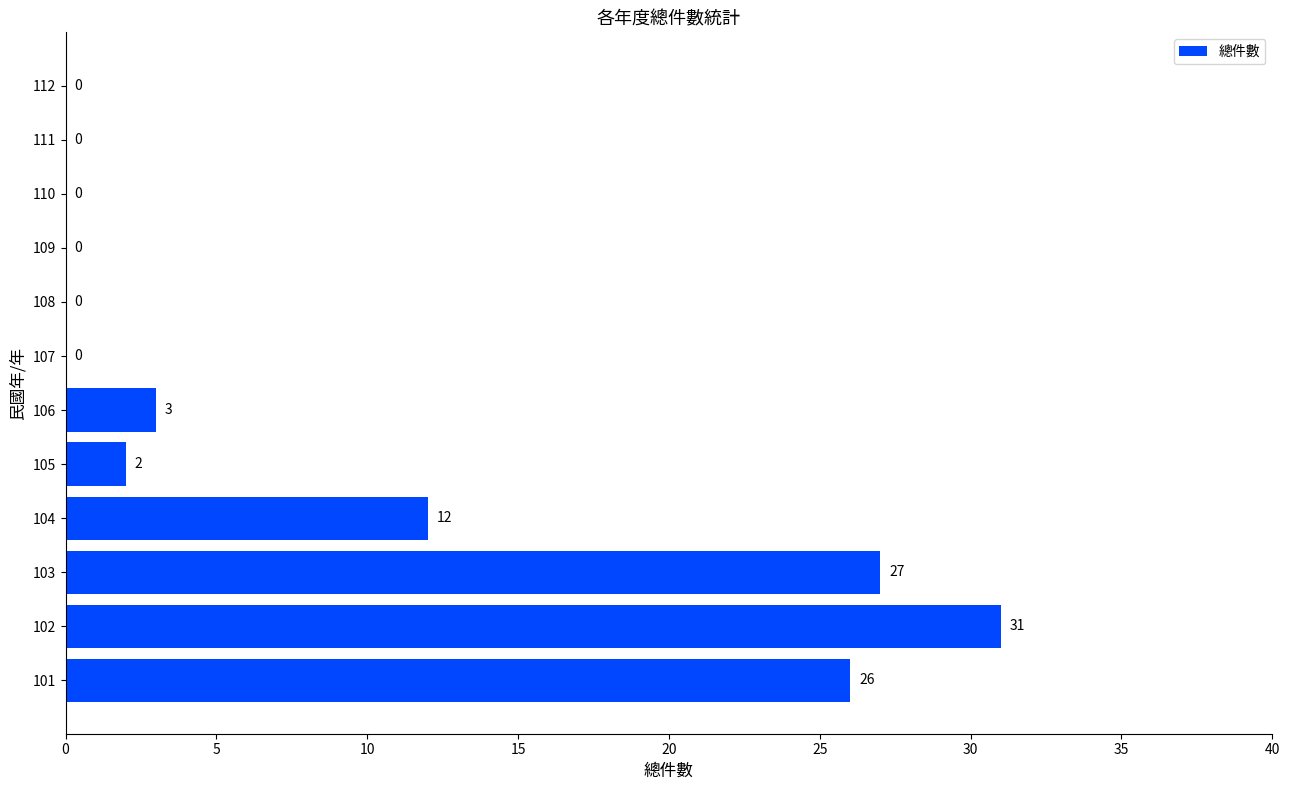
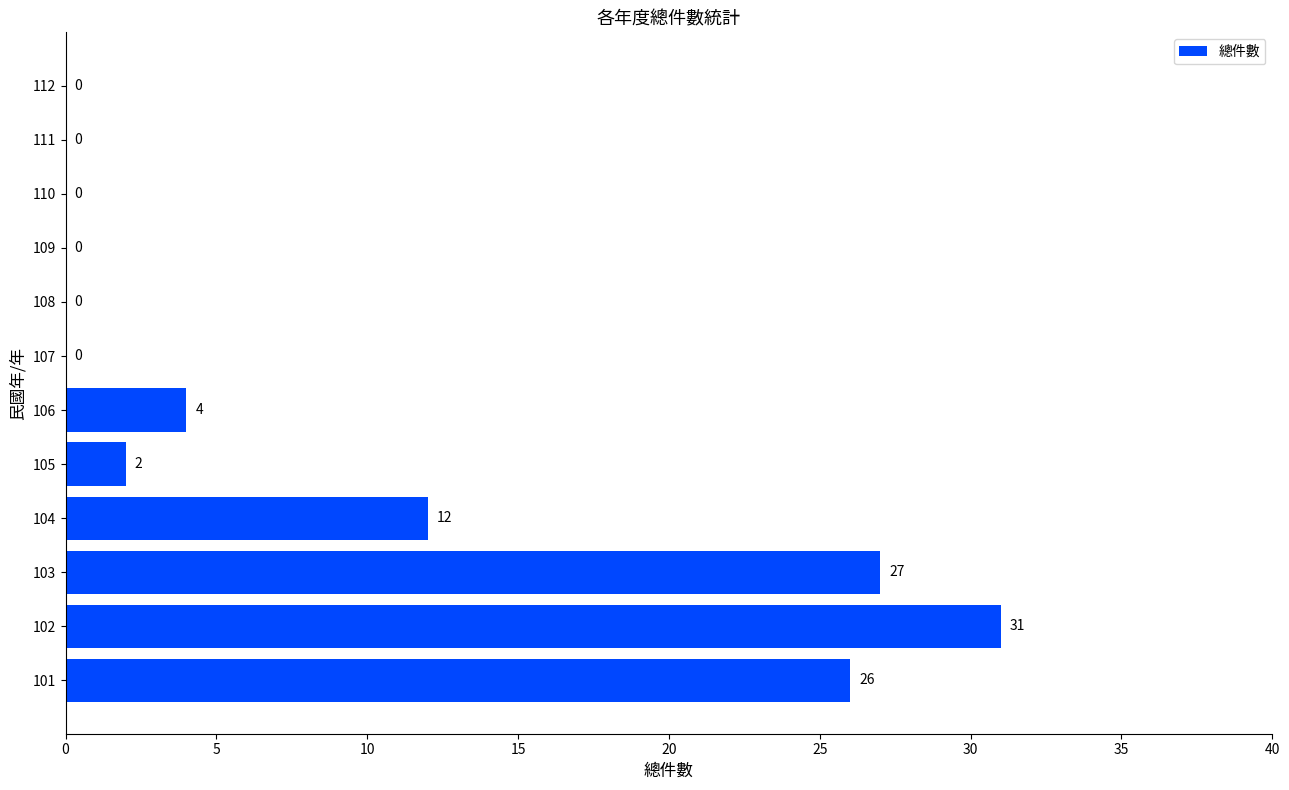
106: 3 -> 4
